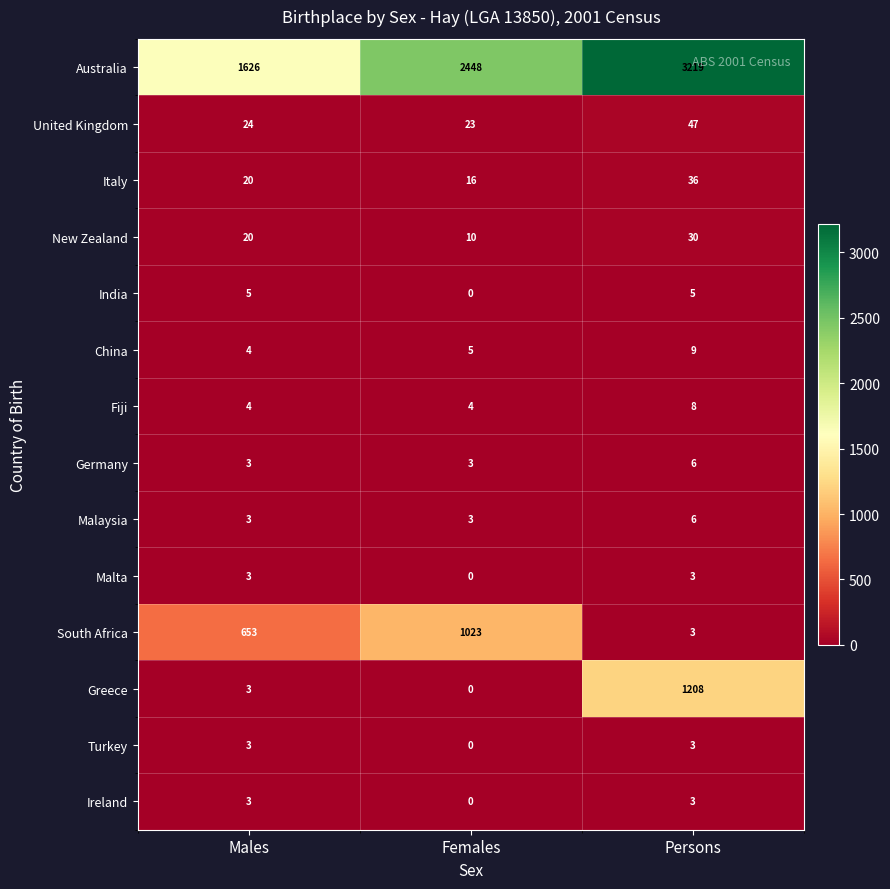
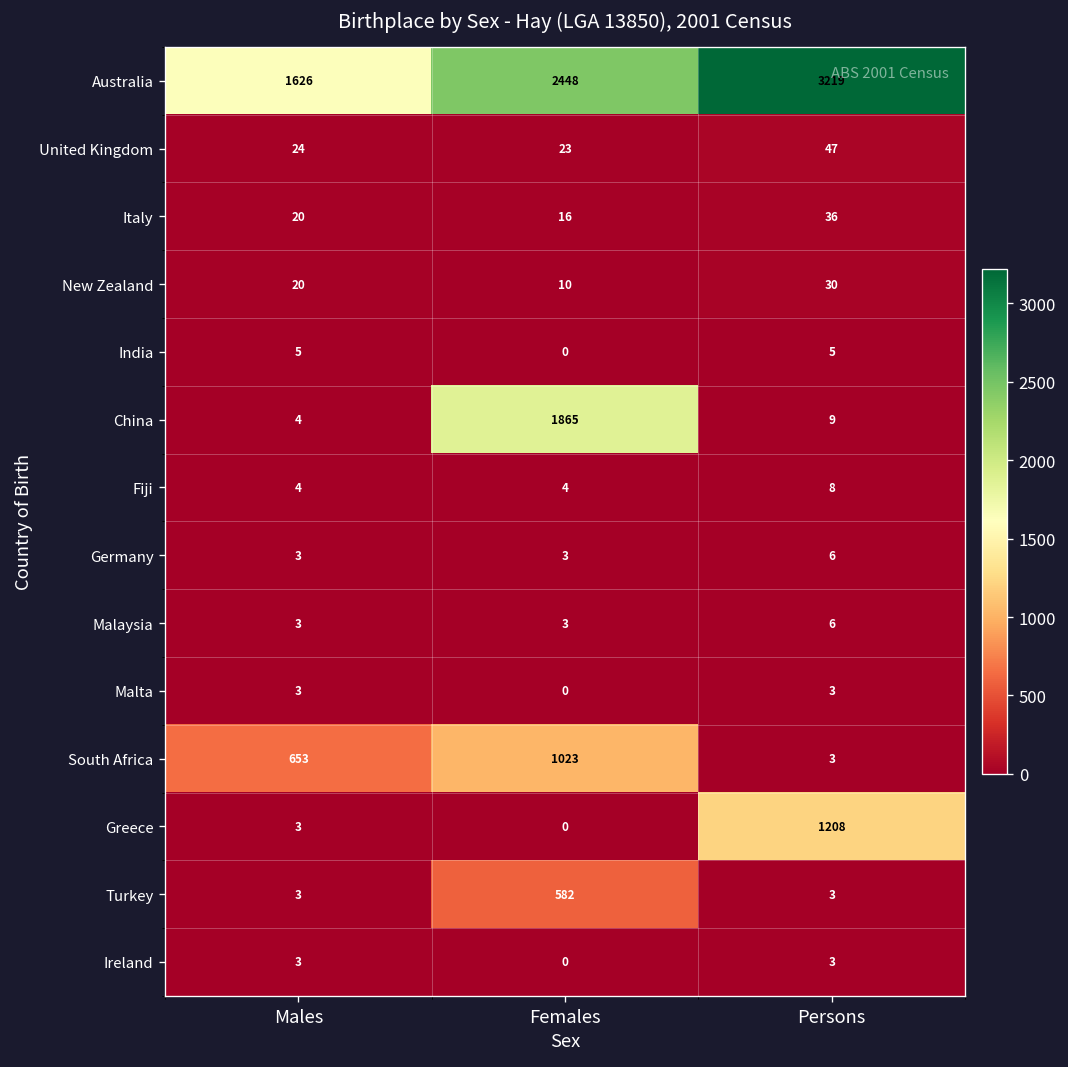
China, Females: 5 -> 1865
Turkey, Females: 0 -> 582
